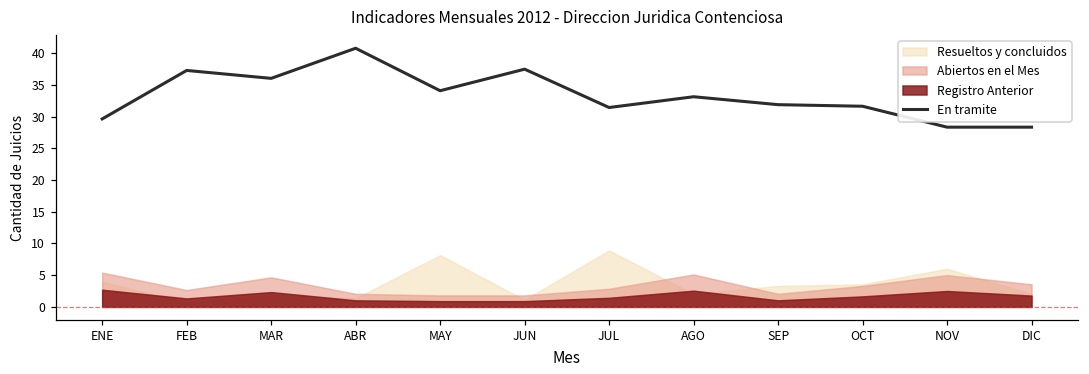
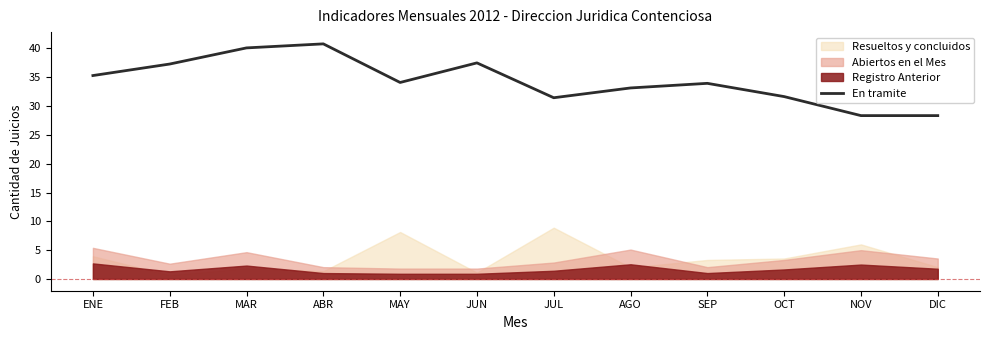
En tramite, ENE: 30 -> 35
En tramite, MAR: 36 -> 40
En tramite, SEP: 32 -> 34
